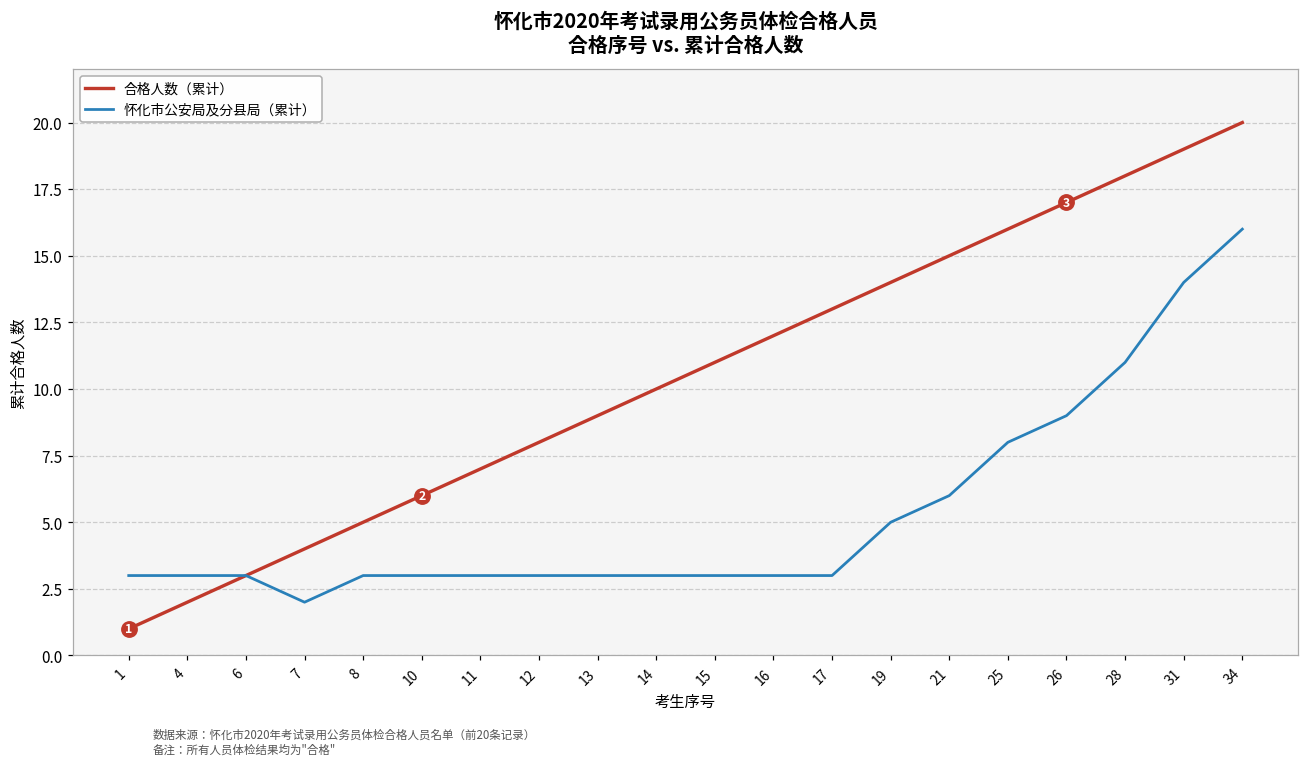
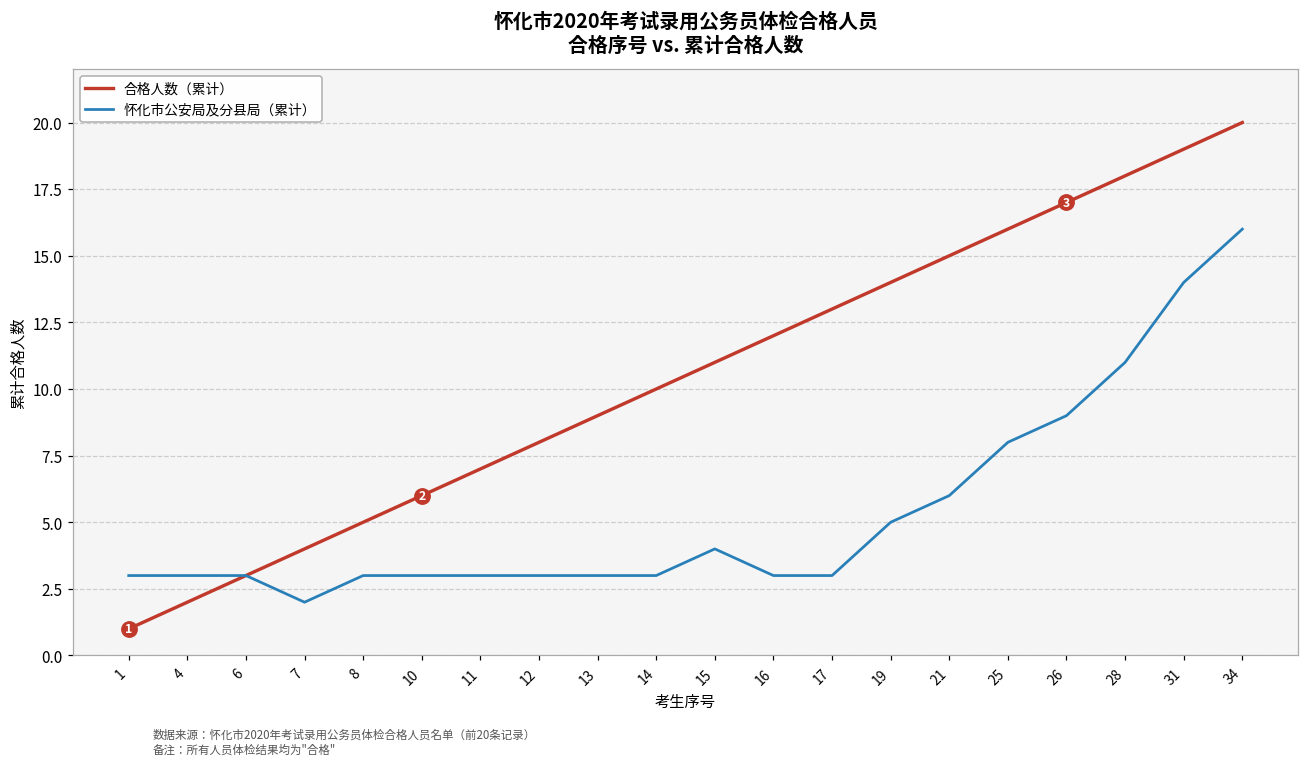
怀化市公安局及分县局（累计）, 15: 3 -> 4
